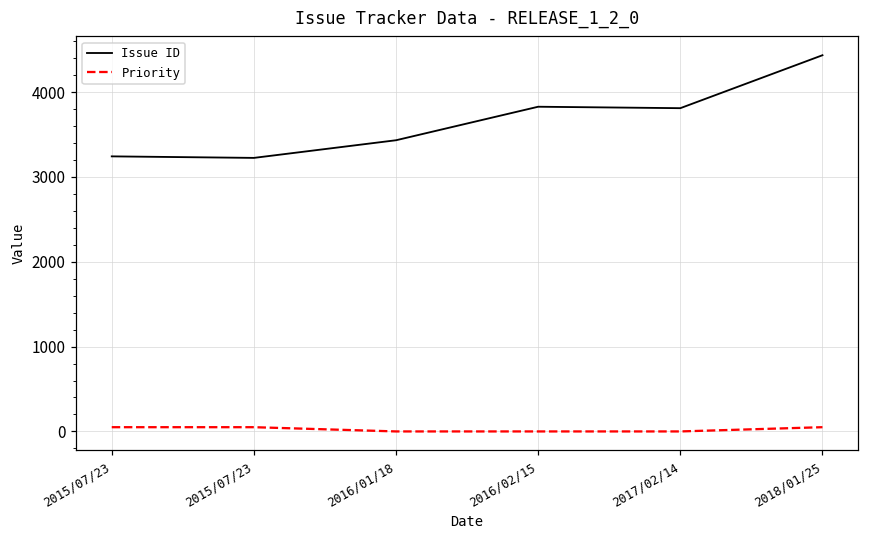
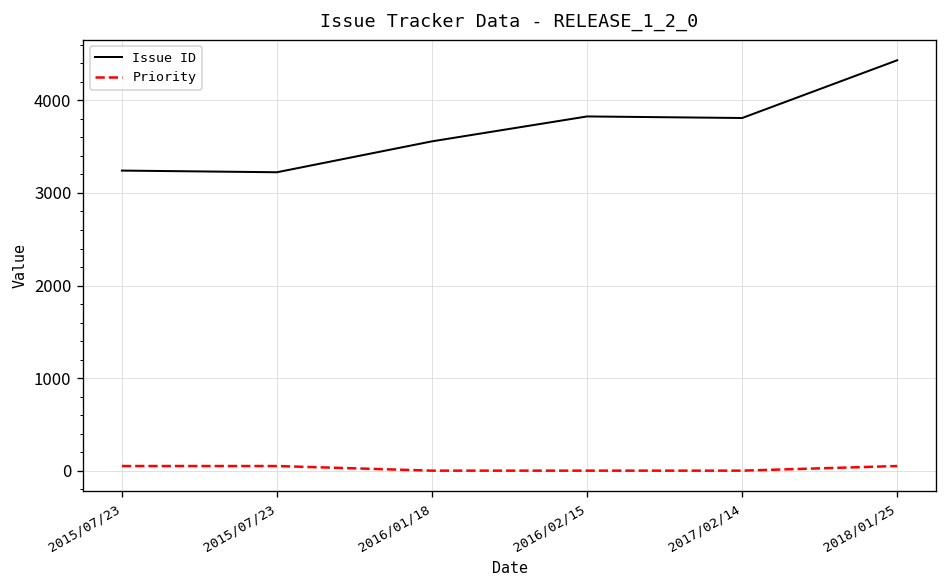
Issue ID, 2016/01/18: 3400 -> 3600
